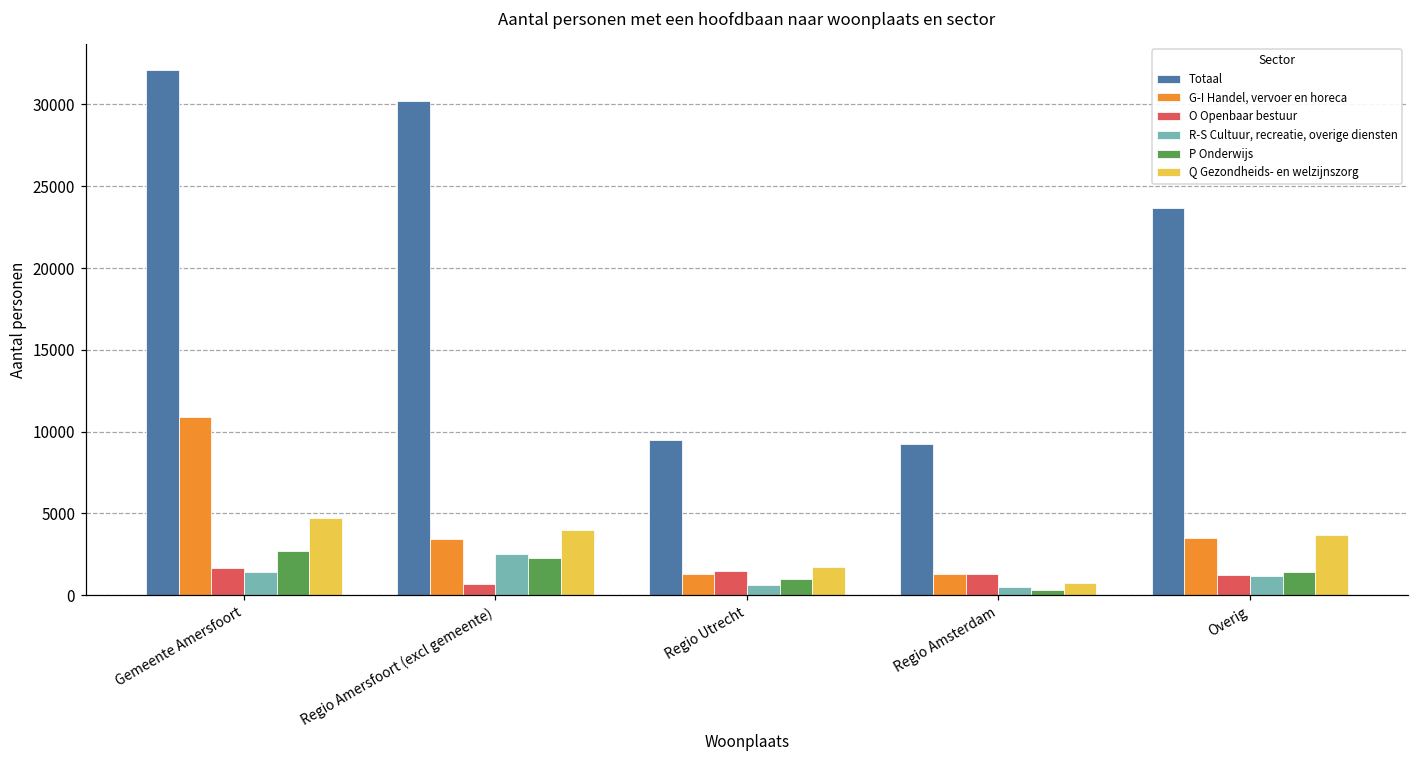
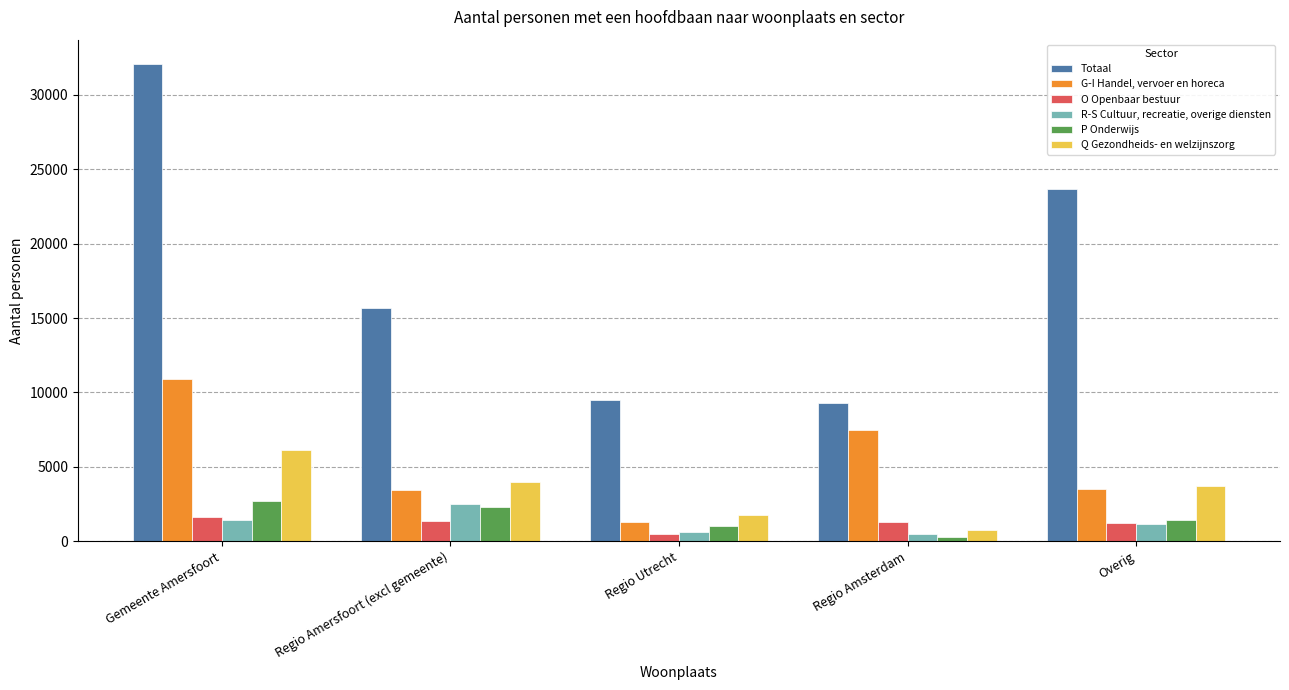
Q Gezondheids- en welzijnszorg, Gemeente Amersfoort: 4700 -> 6100
Totaal, Regio Amersfoort (excl gemeente): 30200 -> 15700
O Openbaar bestuur, Regio Amersfoort (excl gemeente): 700 -> 1400
O Openbaar bestuur, Regio Utrecht: 1500 -> 500
G-I Handel, vervoer en horeca, Regio Amsterdam: 1300 -> 7500
